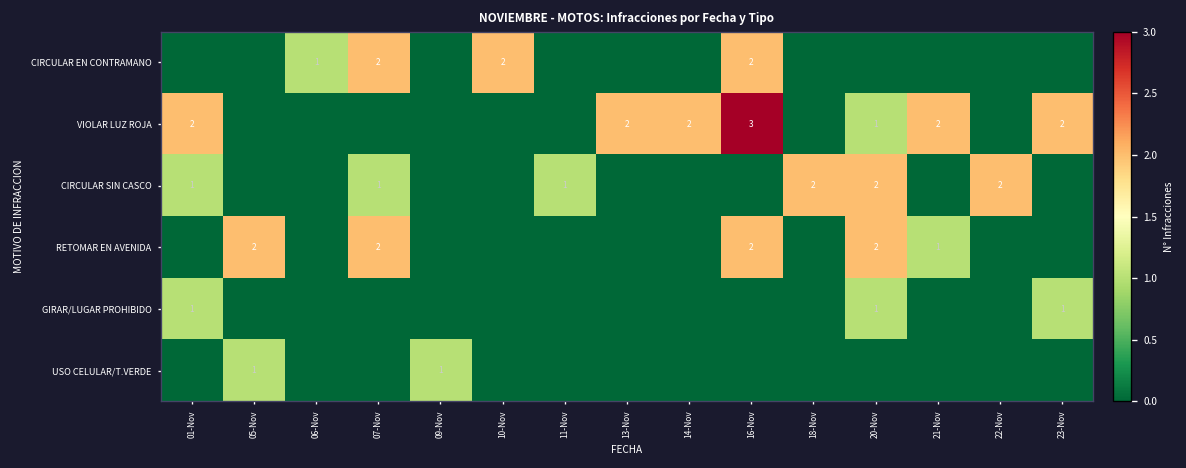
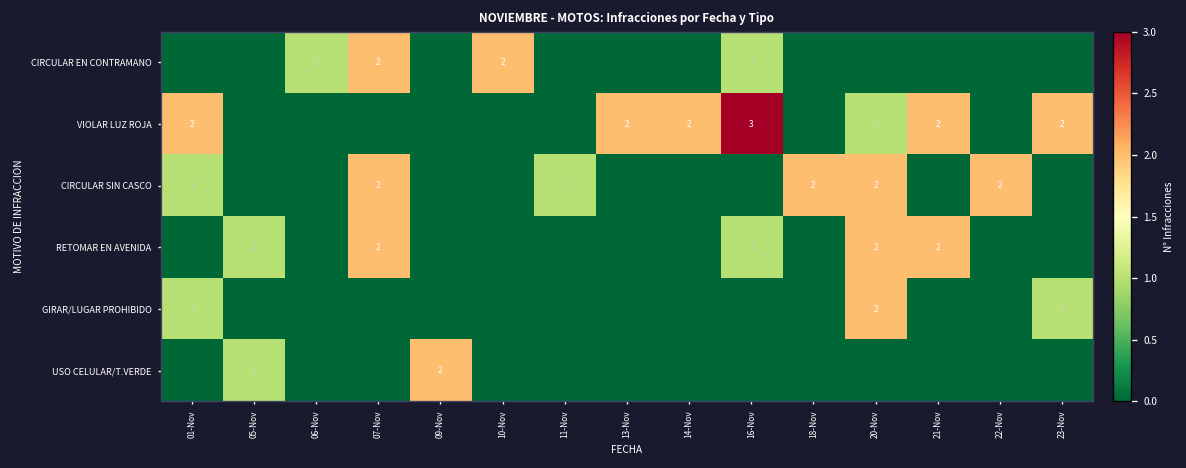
CIRCULAR EN CONTRAMANO, 16-Nov: 2 -> 1
CIRCULAR SIN CASCO, 07-Nov: 1 -> 2
RETOMAR EN AVENIDA, 05-Nov: 2 -> 1
RETOMAR EN AVENIDA, 16-Nov: 2 -> 1
RETOMAR EN AVENIDA, 21-Nov: 1 -> 2
GIRAR/LUGAR PROHIBIDO, 20-Nov: 1 -> 2
USO CELULAR/T.VERDE, 09-Nov: 1 -> 2
